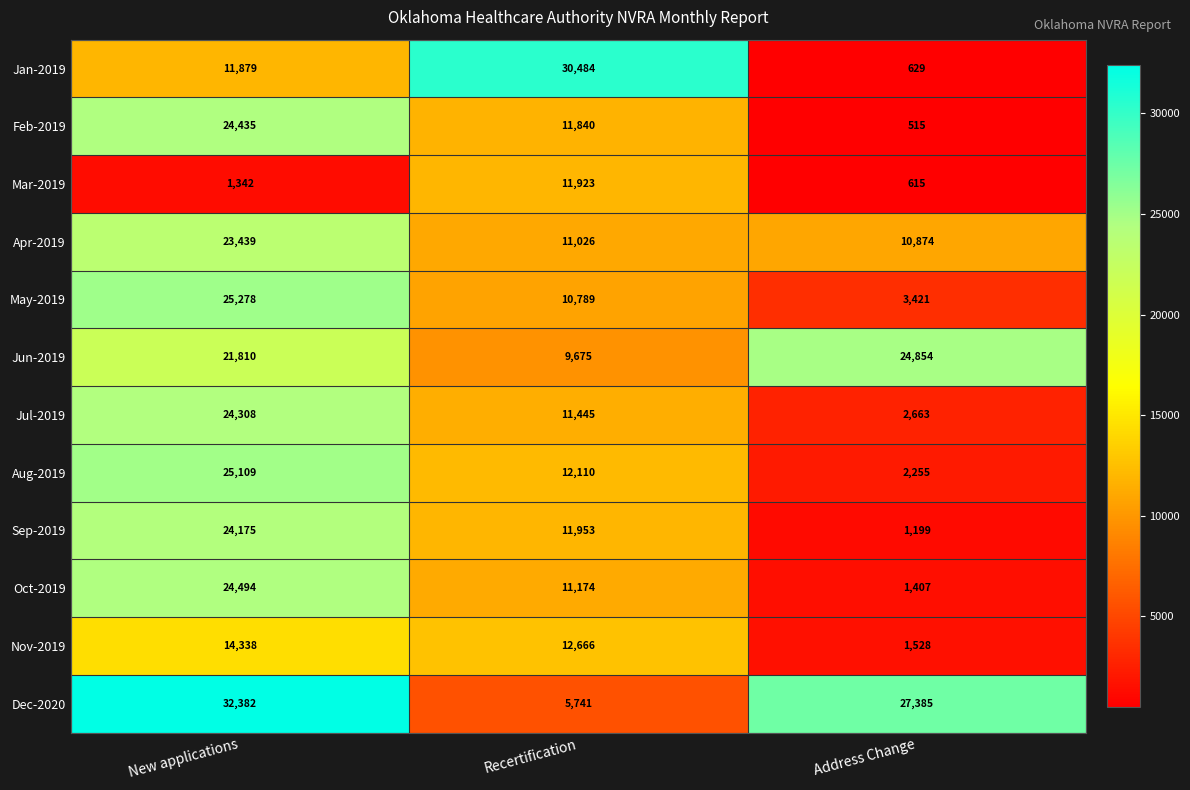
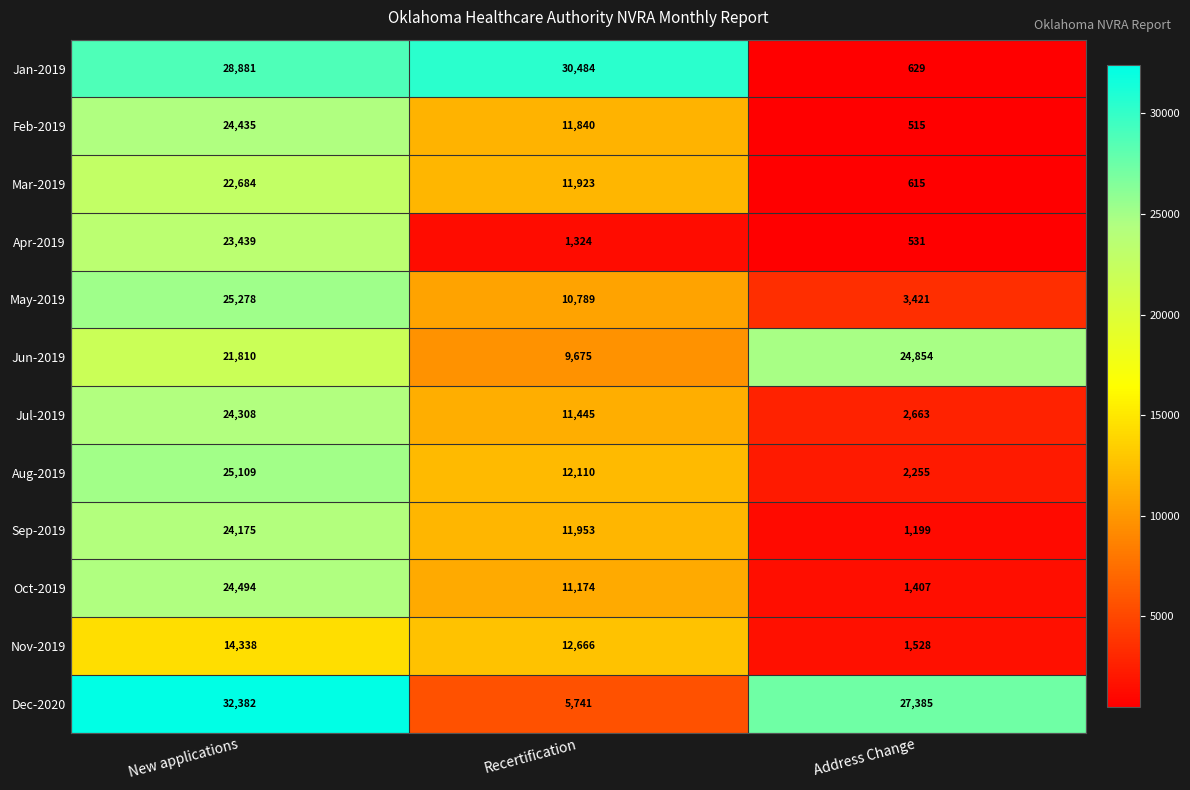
Jan-2019, New applications: 11,879 -> 28,881
Mar-2019, New applications: 1,342 -> 22,684
Apr-2019, Recertification: 11,026 -> 1,324
Apr-2019, Address Change: 10,874 -> 531
